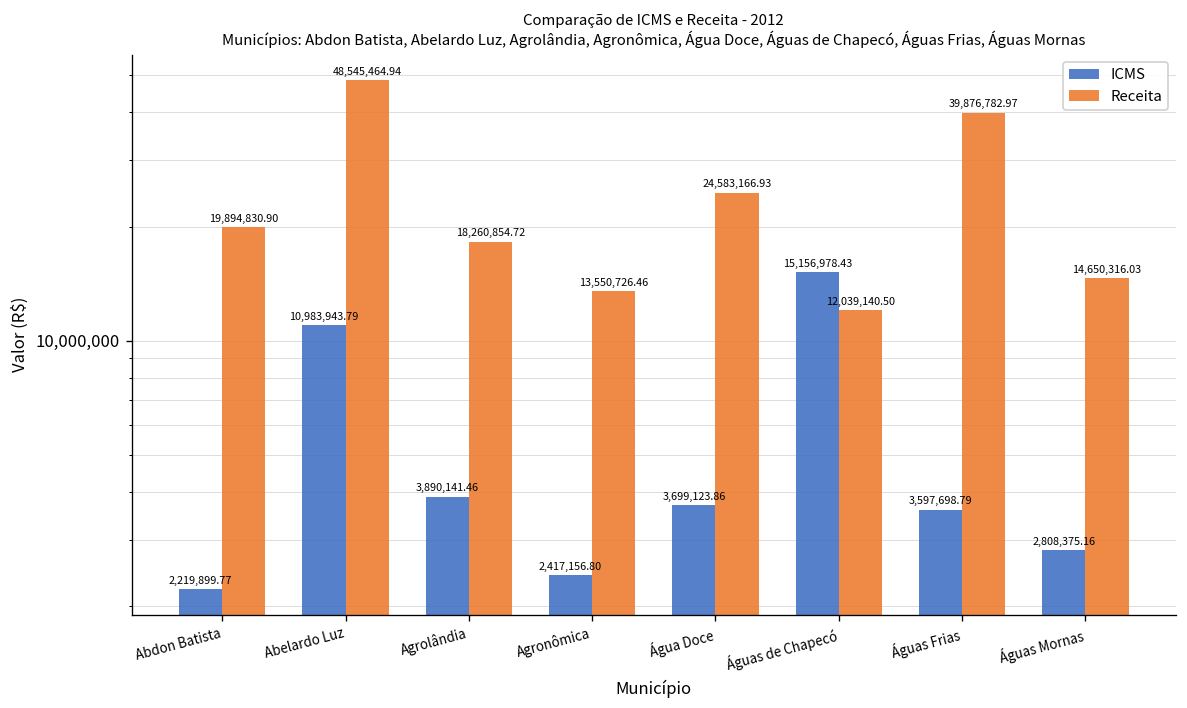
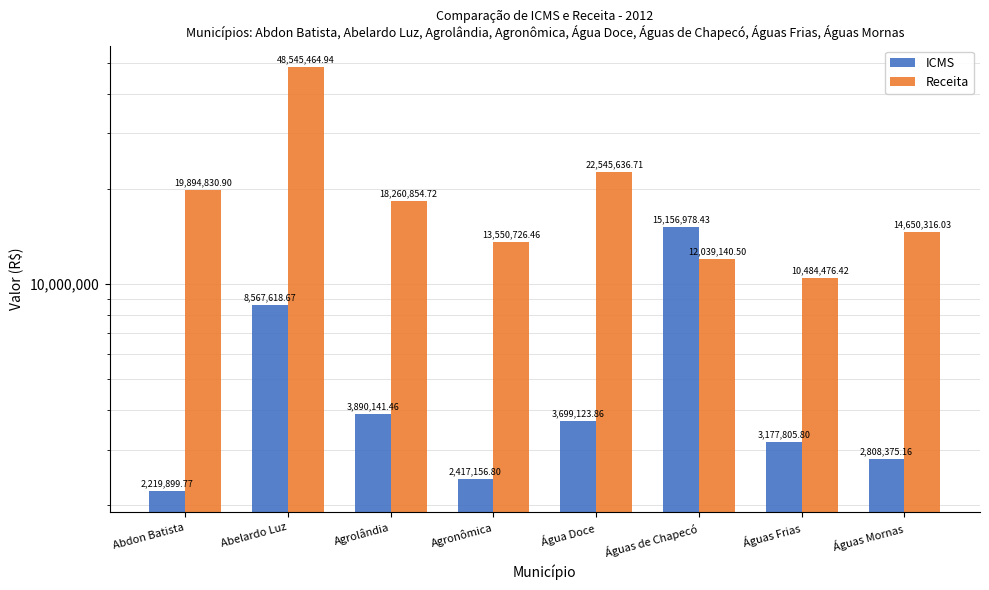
ICMS, Abelardo Luz: 10,983,943.79 -> 8,567,618.67
Receita, Água Doce: 24,583,166.93 -> 22,545,636.71
ICMS, Águas Frias: 3,597,698.79 -> 3,177,805.80
Receita, Águas Frias: 39,876,782.97 -> 10,484,476.42
